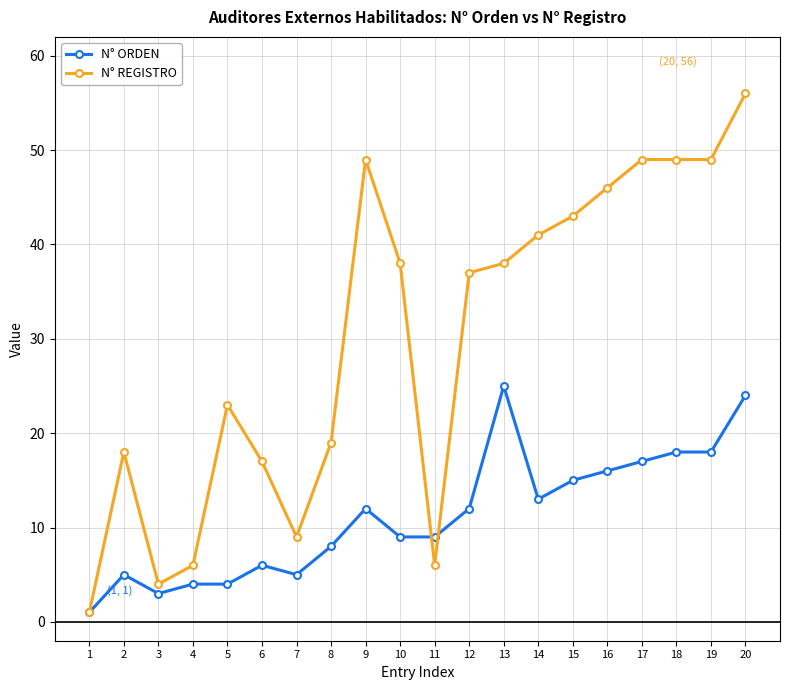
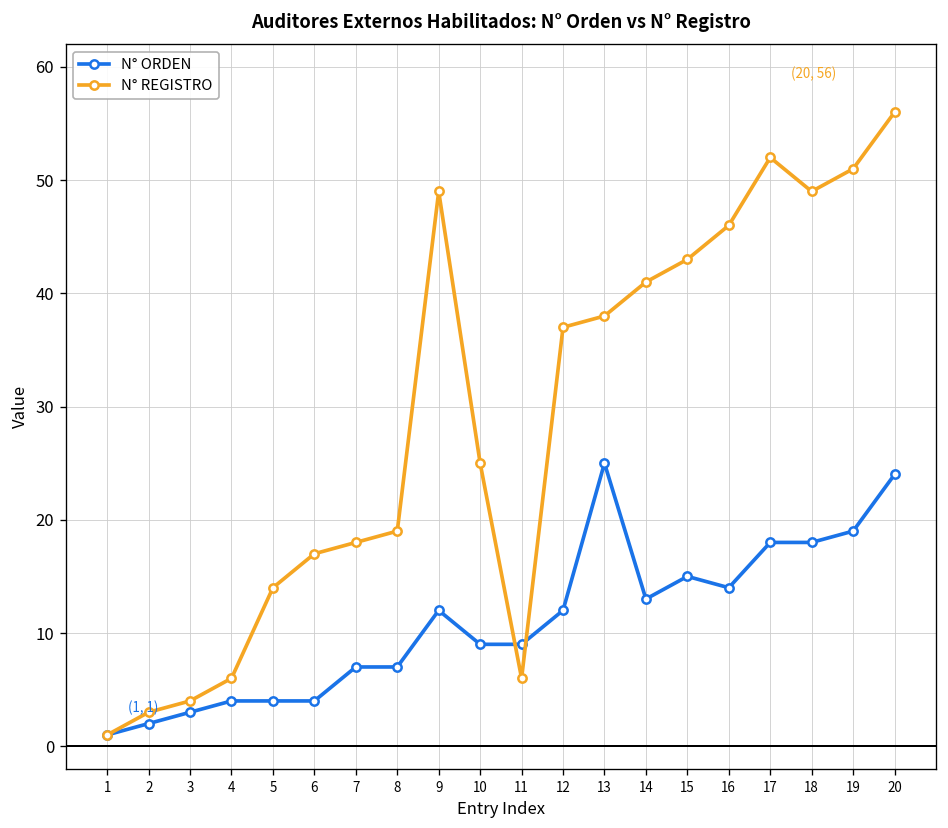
N° ORDEN, 2: 5 -> 2
N° REGISTRO, 2: 18 -> 3
N° REGISTRO, 5: 23 -> 14
N° ORDEN, 6: 6 -> 4
N° ORDEN, 7: 5 -> 7
N° REGISTRO, 7: 9 -> 18
N° ORDEN, 8: 8 -> 7
N° REGISTRO, 10: 38 -> 25
N° ORDEN, 16: 16 -> 14
N° ORDEN, 17: 17 -> 18
N° REGISTRO, 17: 49 -> 52
N° ORDEN, 19: 18 -> 19
N° REGISTRO, 19: 49 -> 51
